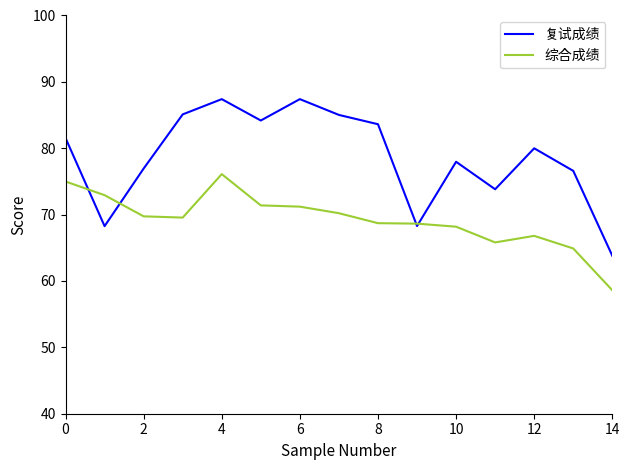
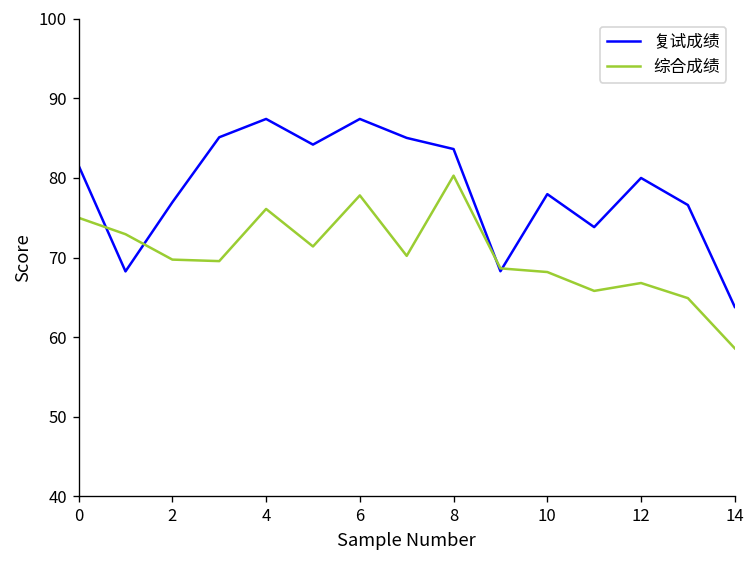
综合成绩, 6: 71 -> 78
综合成绩, 8: 69 -> 80
